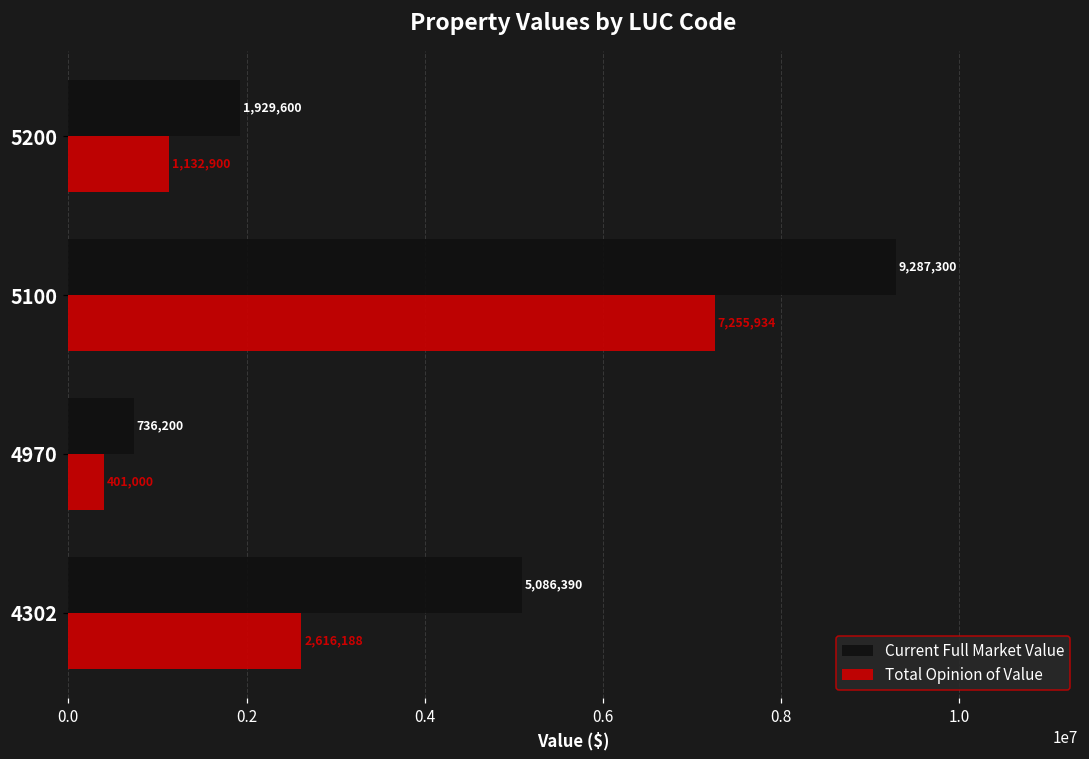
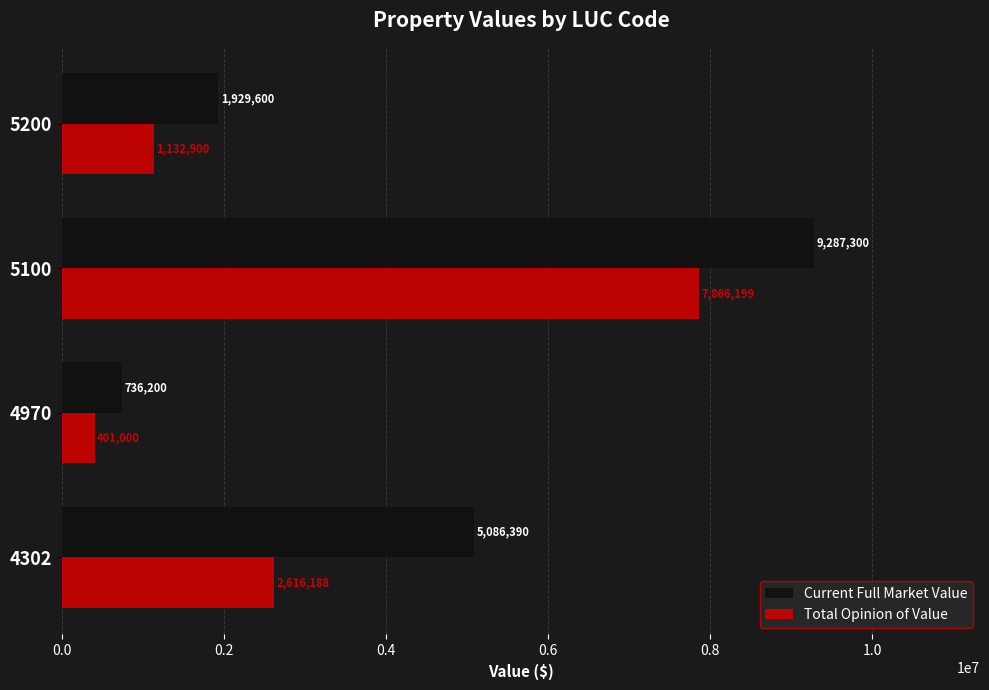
Total Opinion of Value, 5100: 7,255,934 -> 7,866,199
